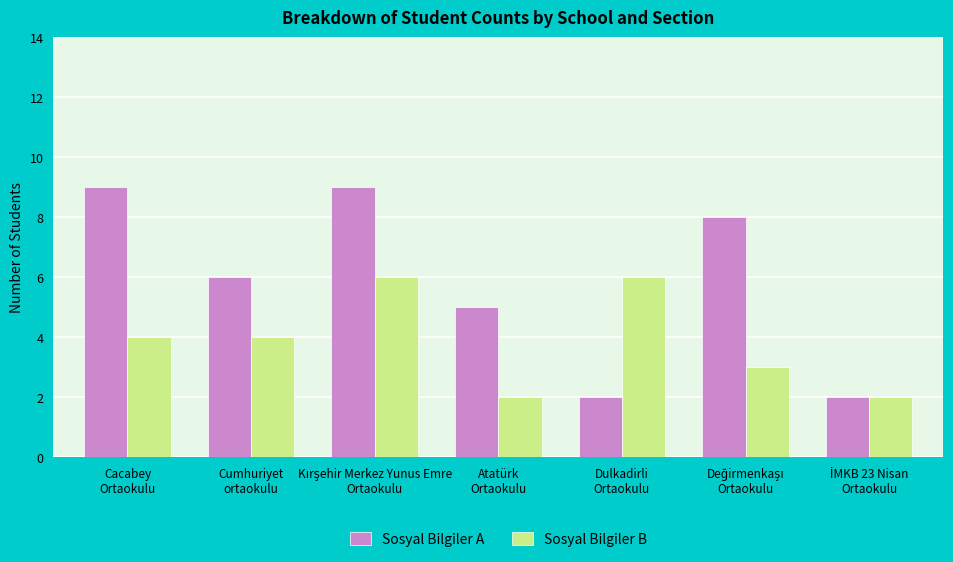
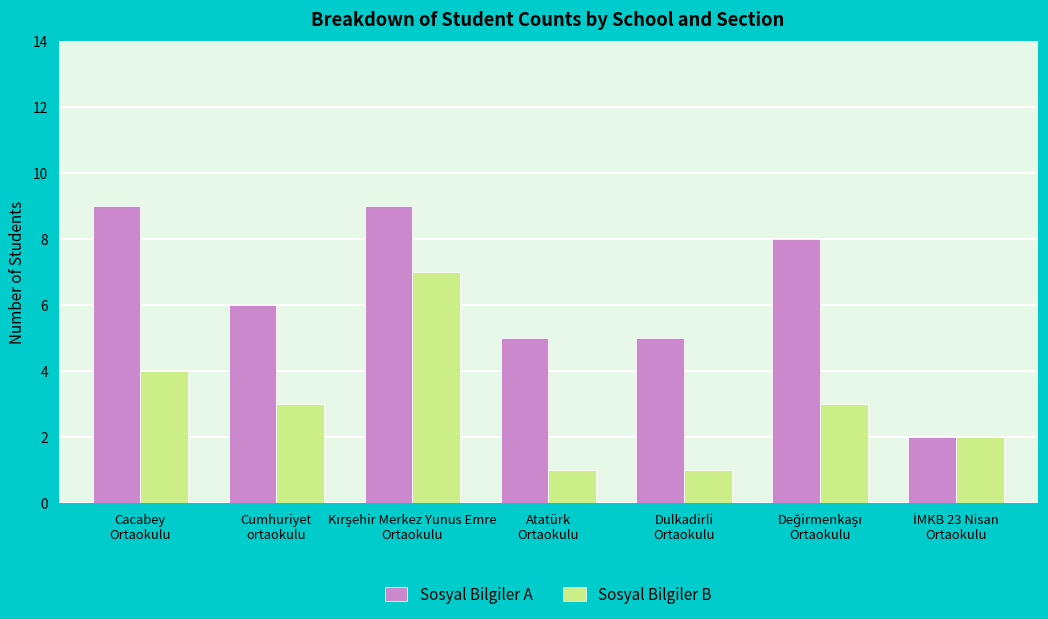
Sosyal Bilgiler B, Cumhuriyet ortaokulu: 4 -> 3
Sosyal Bilgiler B, Kırşehir Merkez Yunus Emre Ortaokulu: 6 -> 7
Sosyal Bilgiler B, Atatürk Ortaokulu: 2 -> 1
Sosyal Bilgiler A, Dulkadirli Ortaokulu: 2 -> 5
Sosyal Bilgiler B, Dulkadirli Ortaokulu: 6 -> 1
